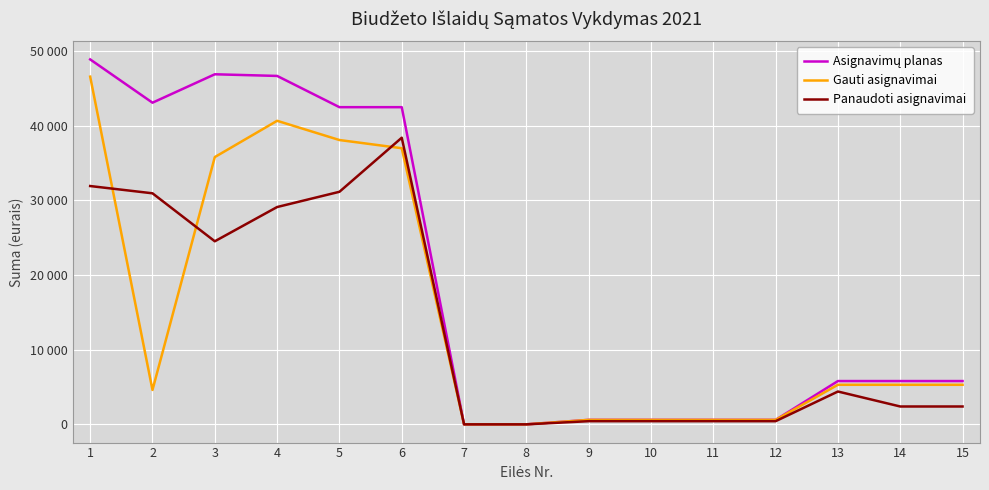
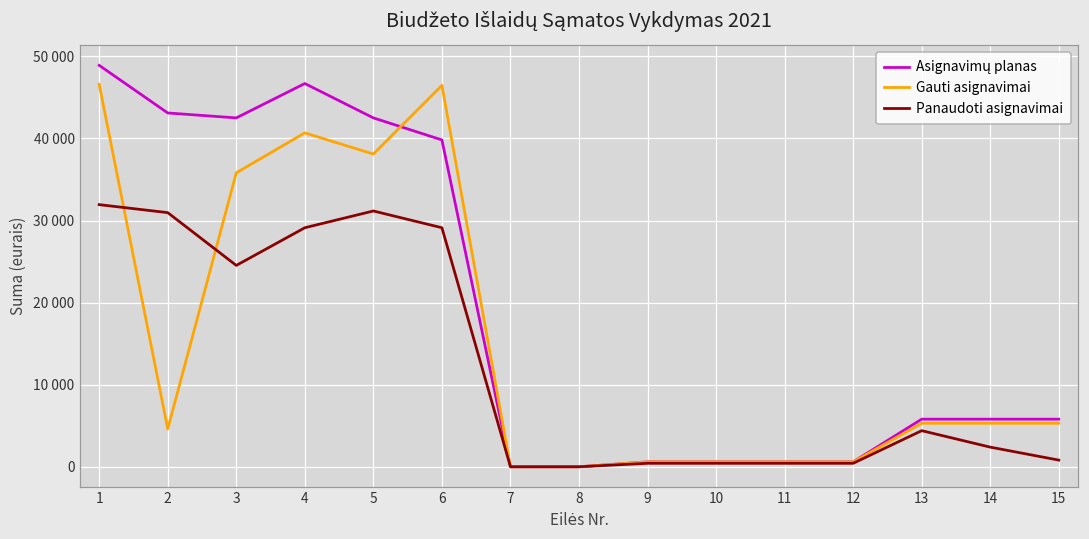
Asignavimų planas, 3: 47000 -> 43000
Asignavimų planas, 6: 43000 -> 40000
Gauti asignavimai, 6: 37000 -> 46000
Panaudoti asignavimai, 6: 38000 -> 29000
Panaudoti asignavimai, 15: 2000 -> 1000
